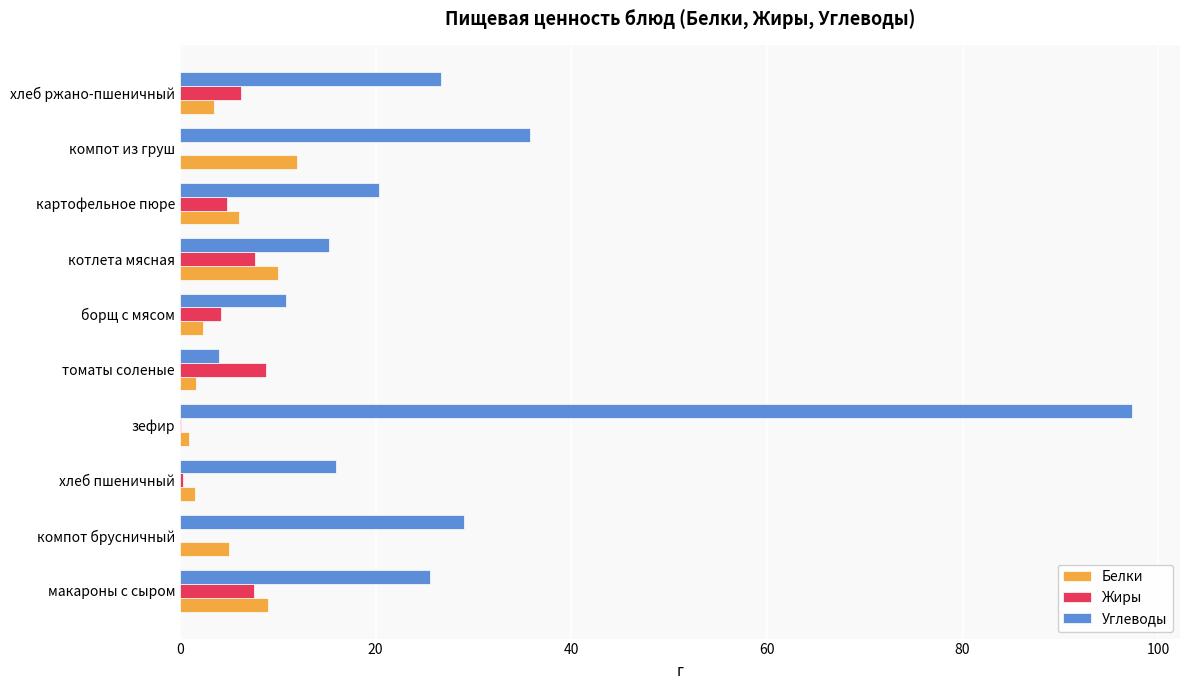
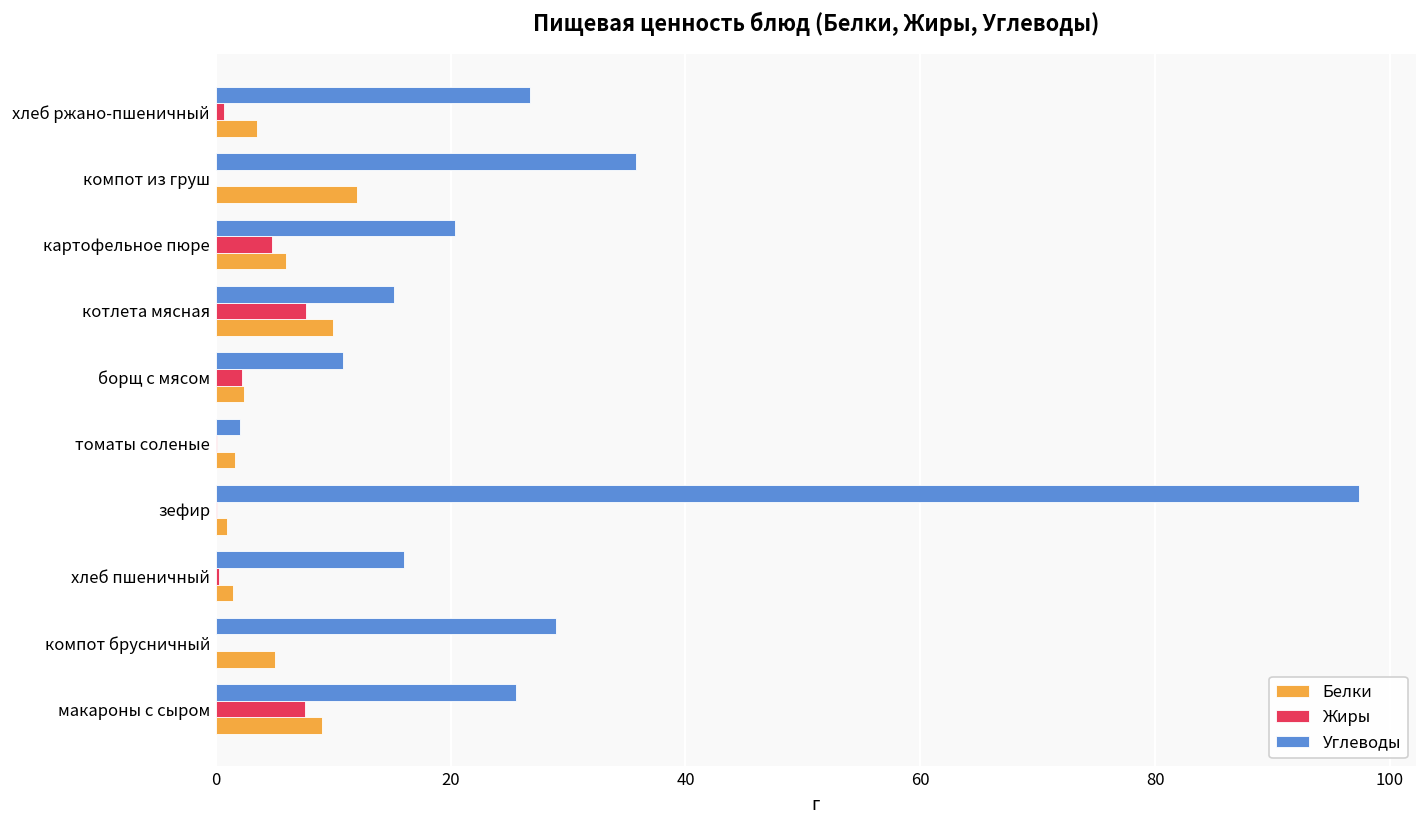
Жиры, хлеб ржано-пшеничный: 6 -> 1
Жиры, борщ с мясом: 4 -> 2
Углеводы, томаты соленые: 4 -> 2
Жиры, томаты соленые: 9 -> 0
